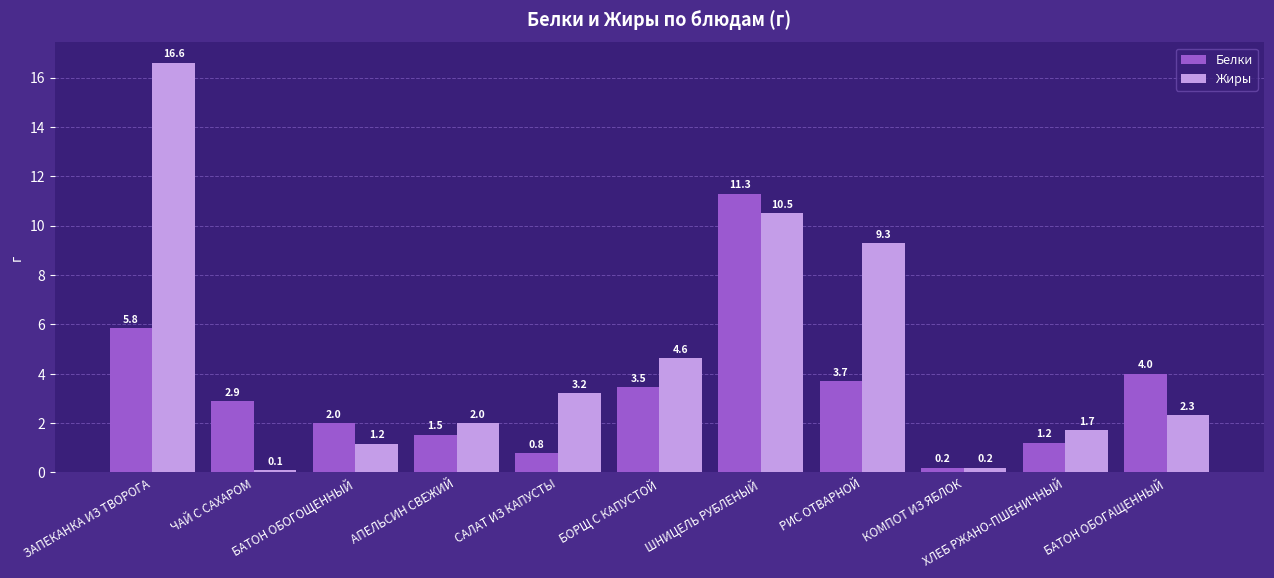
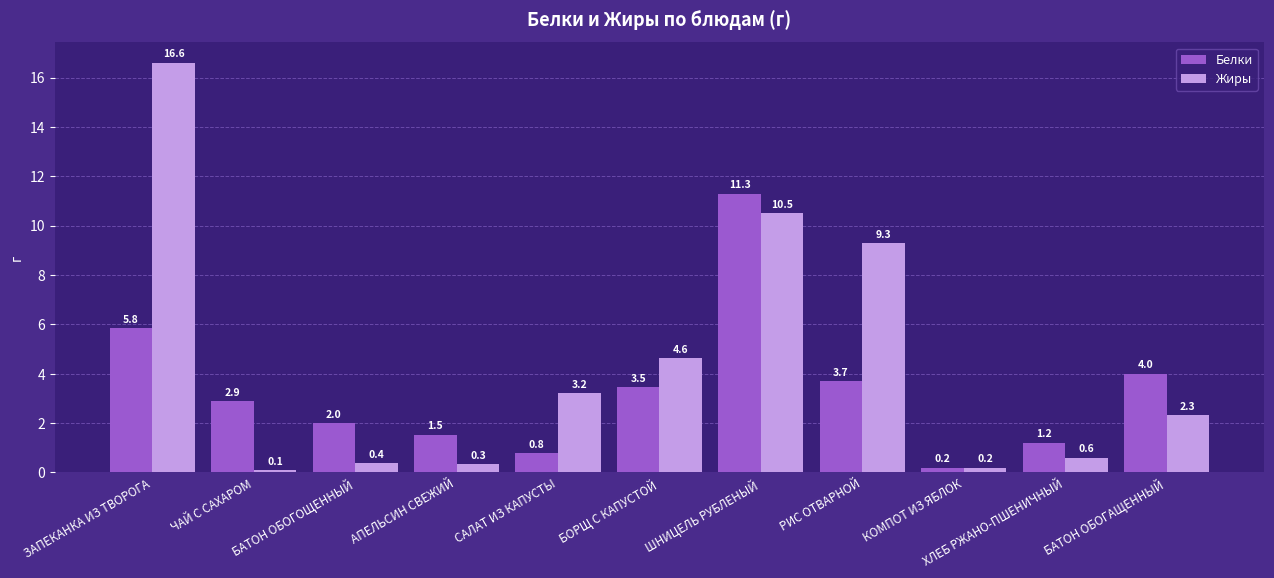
Жиры, БАТОН ОБОГОЩЕННЫЙ: 1.2 -> 0.4
Жиры, АПЕЛЬСИН СВЕЖИЙ: 2.0 -> 0.3
Жиры, ХЛЕБ РЖАНО-ПШЕНИЧНЫЙ: 1.7 -> 0.6
